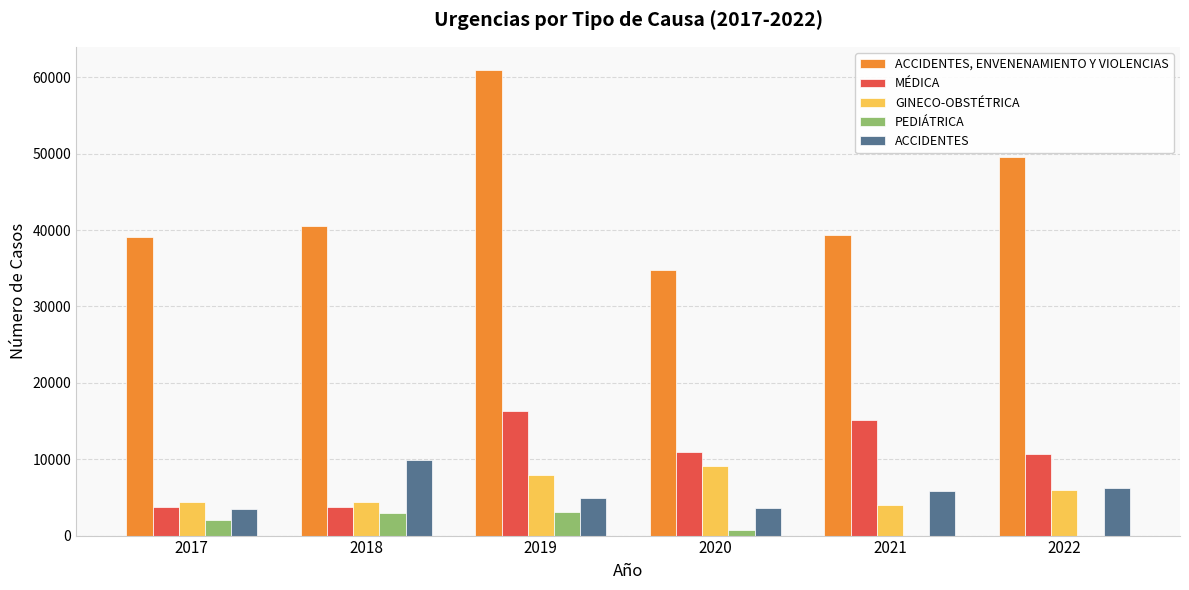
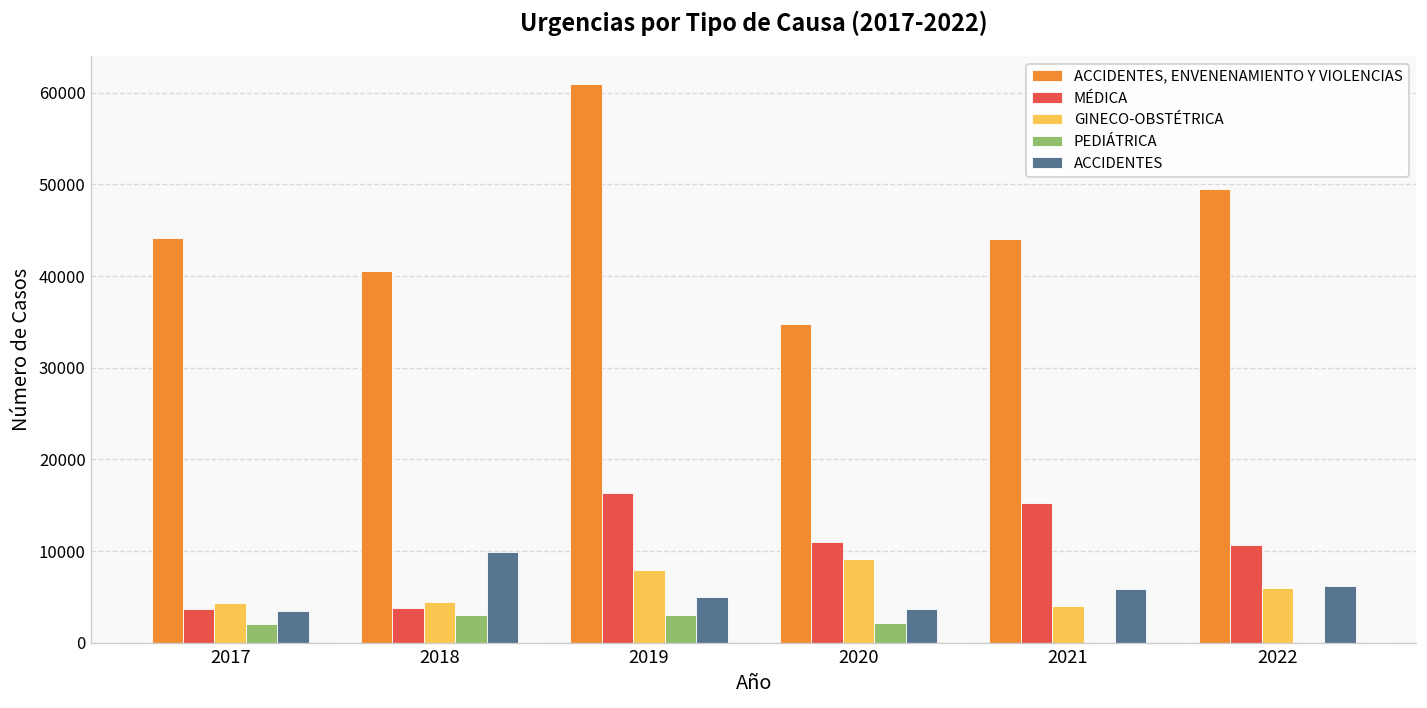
ACCIDENTES, ENVENENAMIENTO Y VIOLENCIAS, 2017: 39000 -> 44000
PEDIÁTRICA, 2020: 1000 -> 2000
ACCIDENTES, ENVENENAMIENTO Y VIOLENCIAS, 2021: 39000 -> 44000
